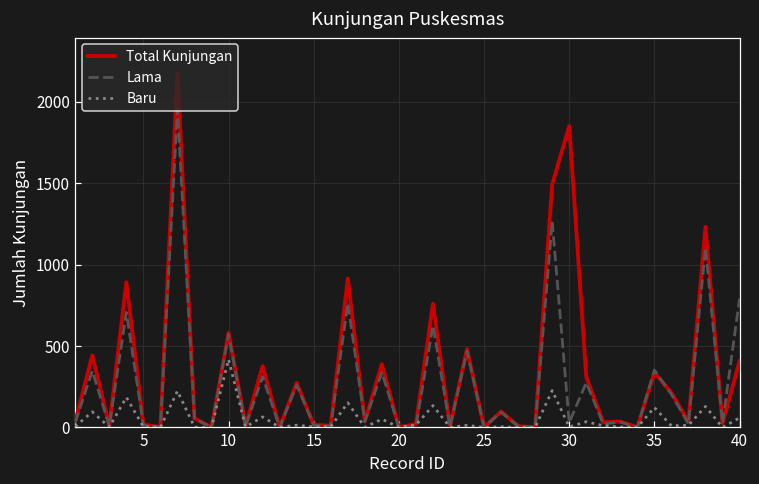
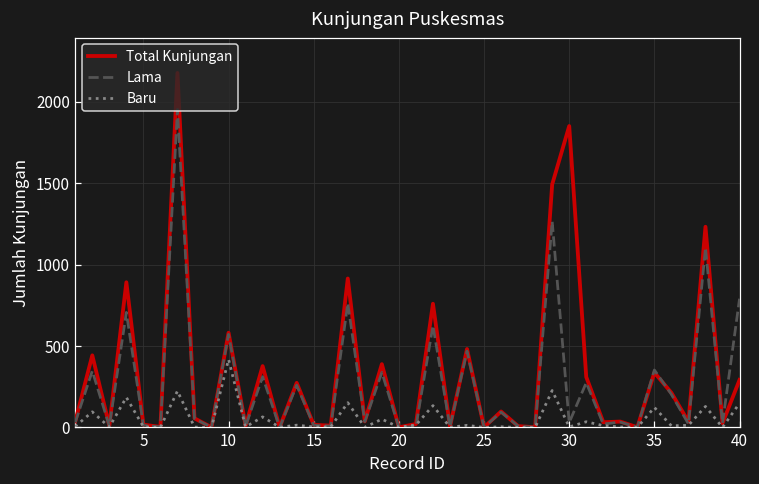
Total Kunjungan, 40: 410 -> 290
Baru, 40: 60 -> 150
